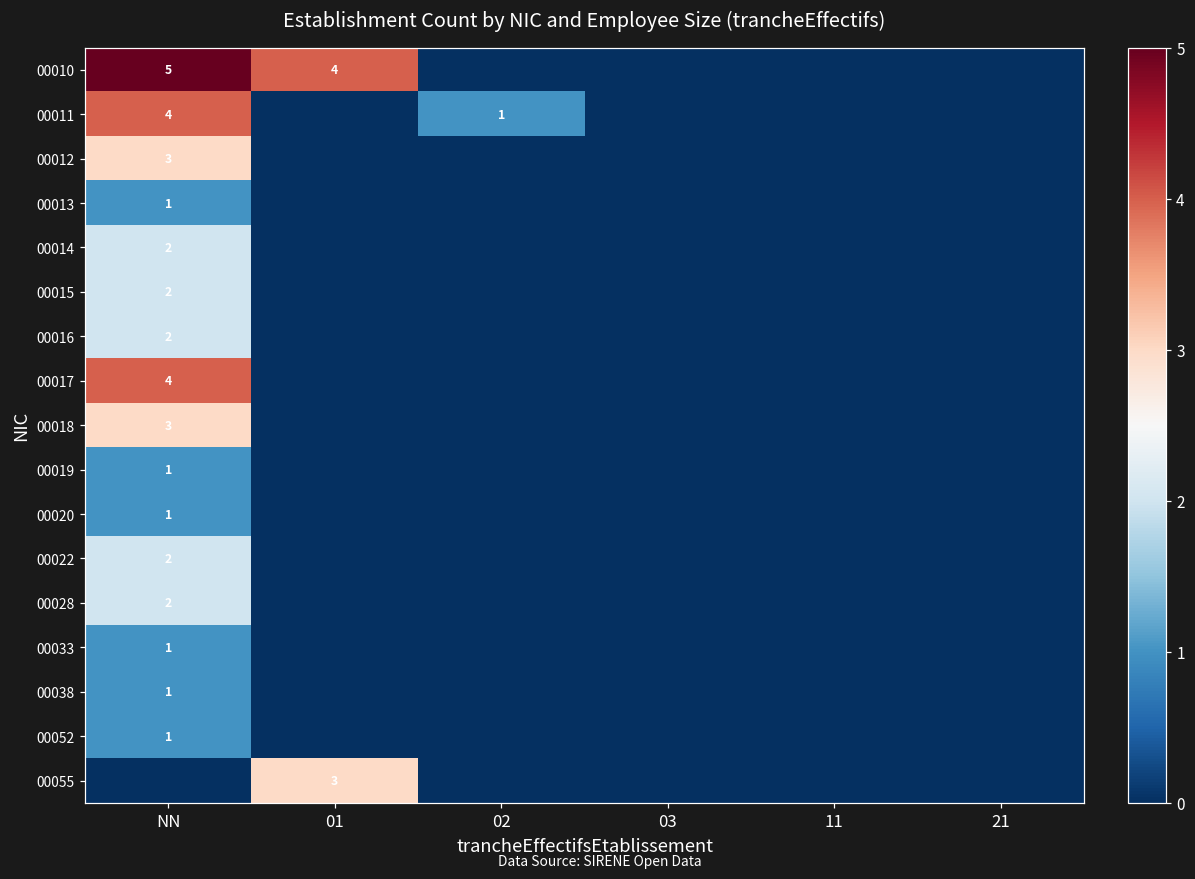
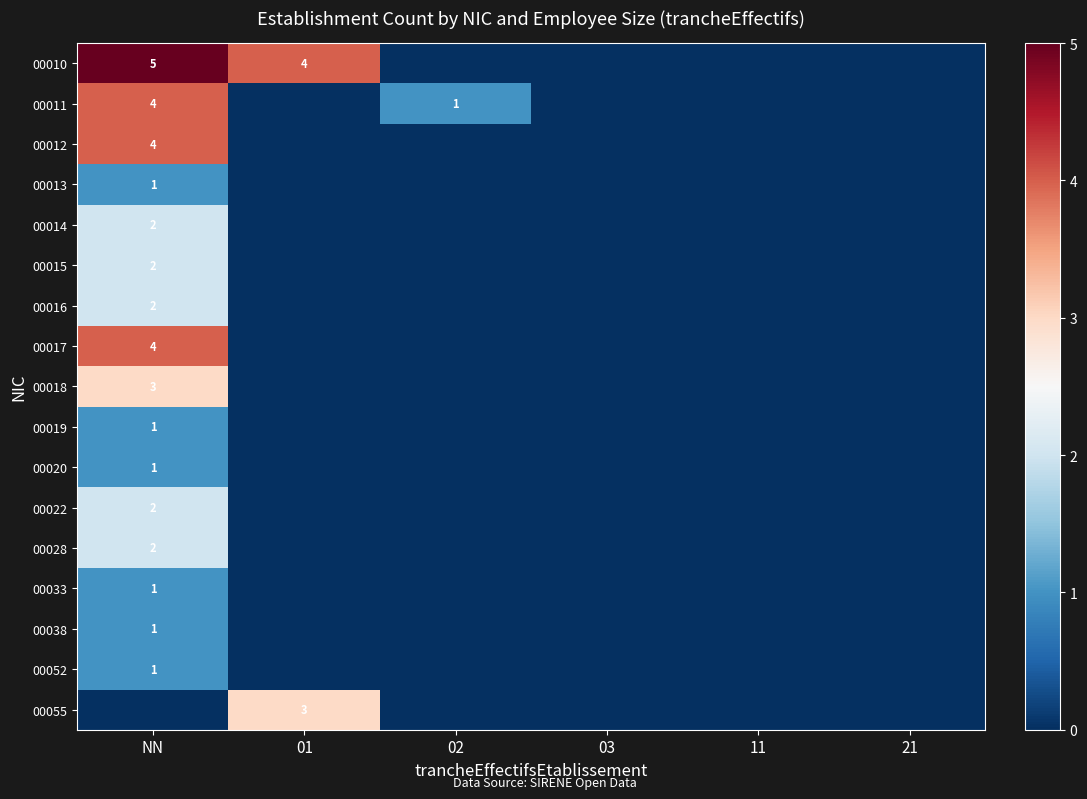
00012, NN: 3 -> 4
